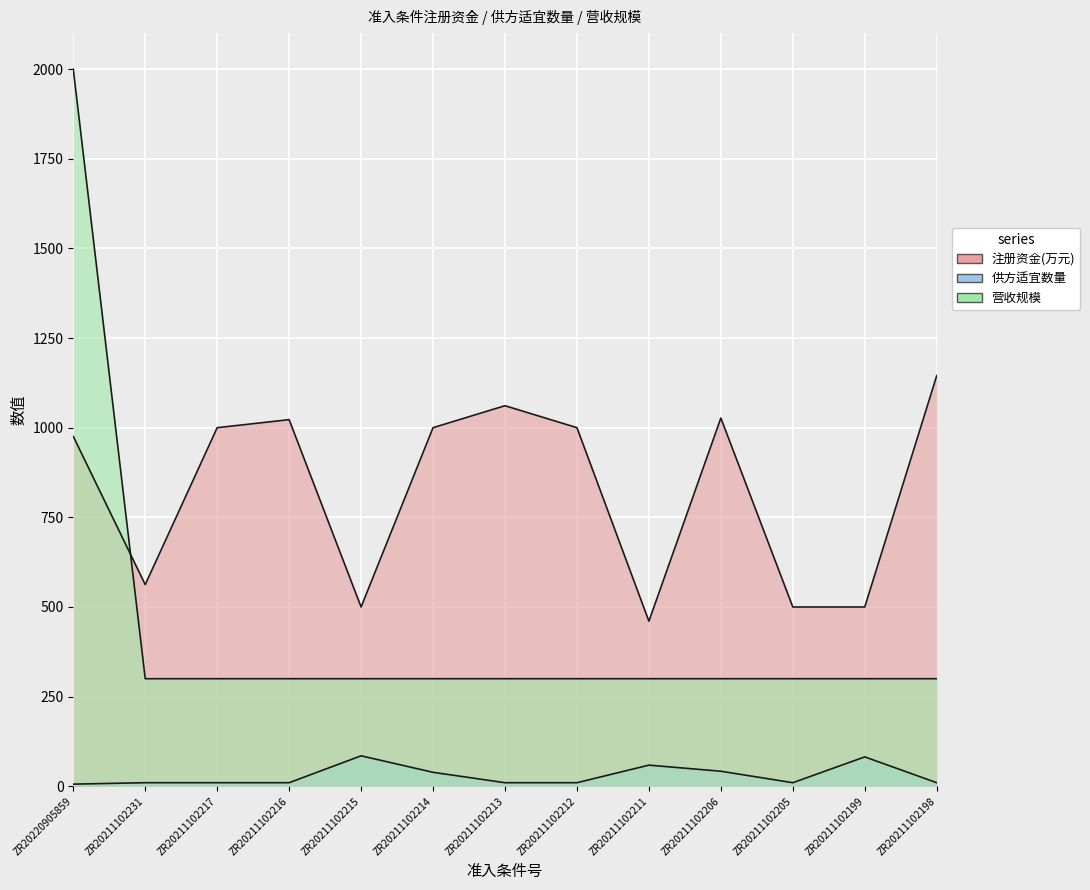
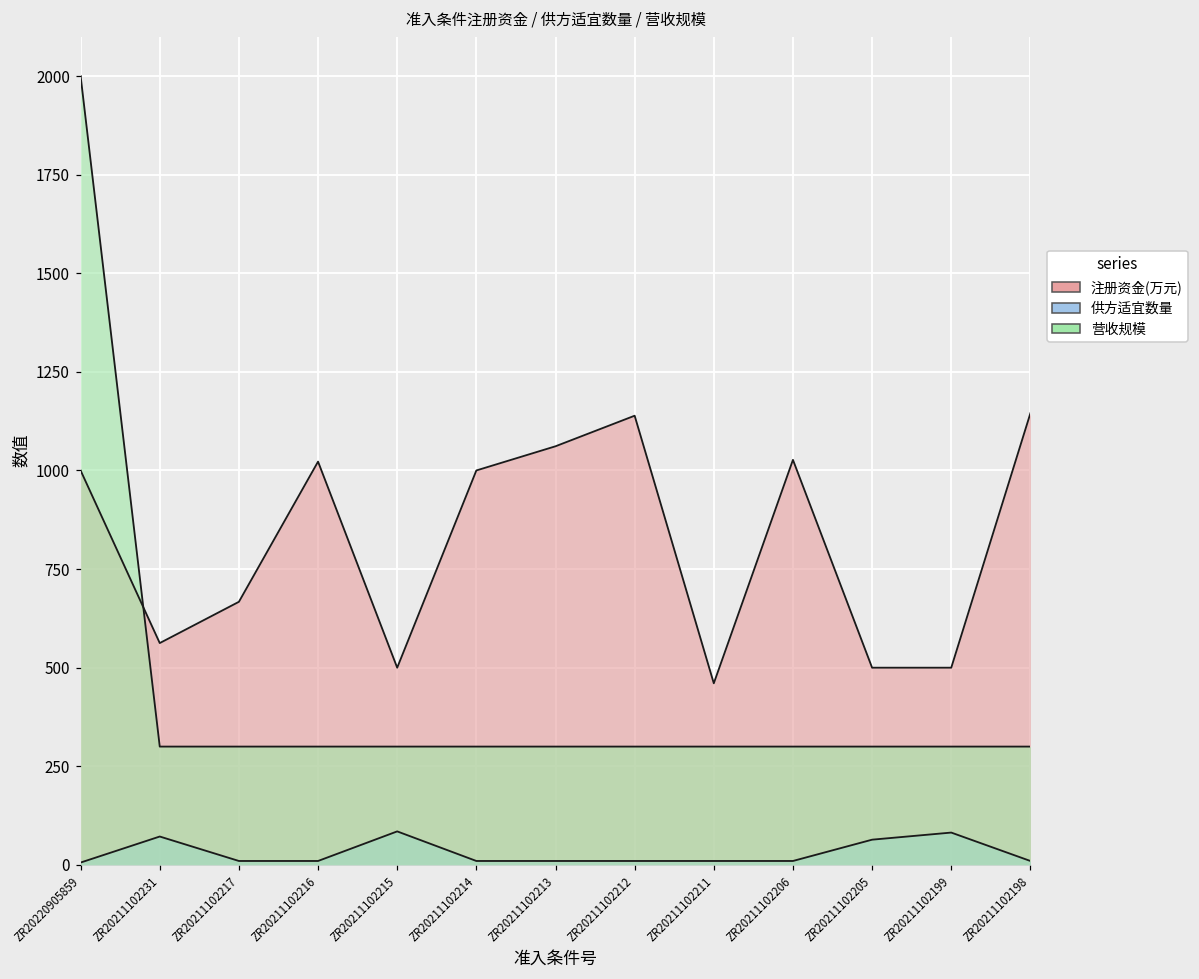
注册资金(万元), ZR20220905859: 980 -> 1000
供方适宜数量, ZR20211102231: 10 -> 70
注册资金(万元), ZR20211102217: 1000 -> 670
供方适宜数量, ZR20211102214: 40 -> 10
注册资金(万元), ZR20211102212: 1000 -> 1140
供方适宜数量, ZR20211102211: 60 -> 10
供方适宜数量, ZR20211102206: 40 -> 10
供方适宜数量, ZR20211102205: 10 -> 60
